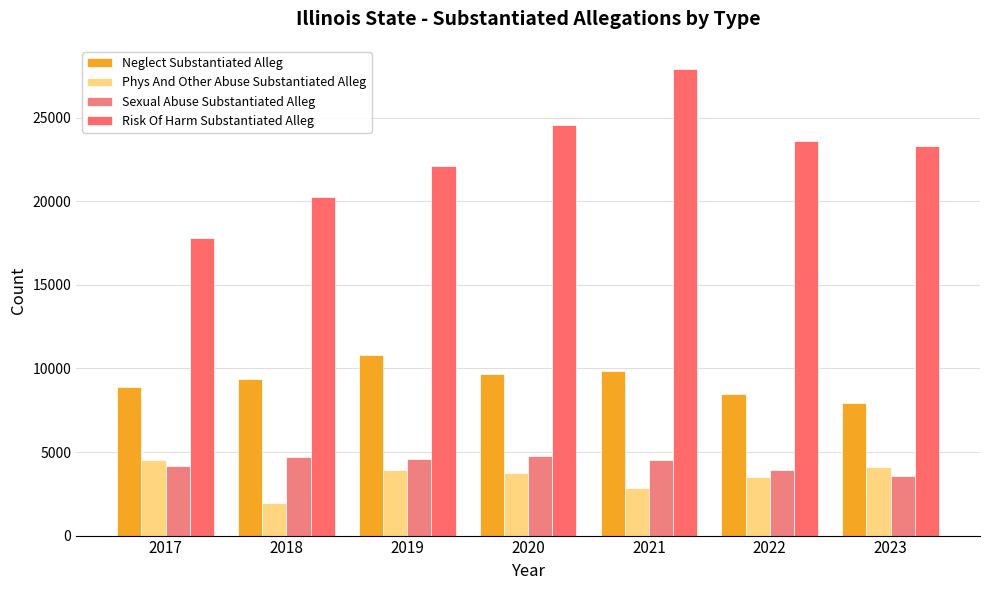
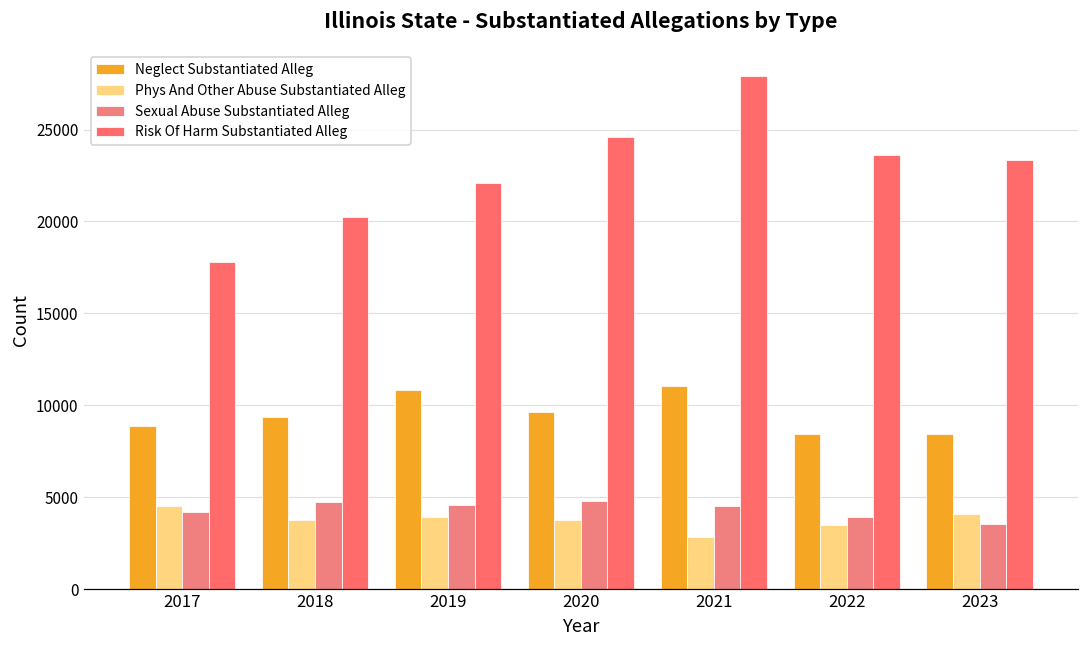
Phys And Other Abuse Substantiated Alleg, 2018: 1900 -> 3800
Neglect Substantiated Alleg, 2021: 9800 -> 11100
Neglect Substantiated Alleg, 2023: 7900 -> 8400
